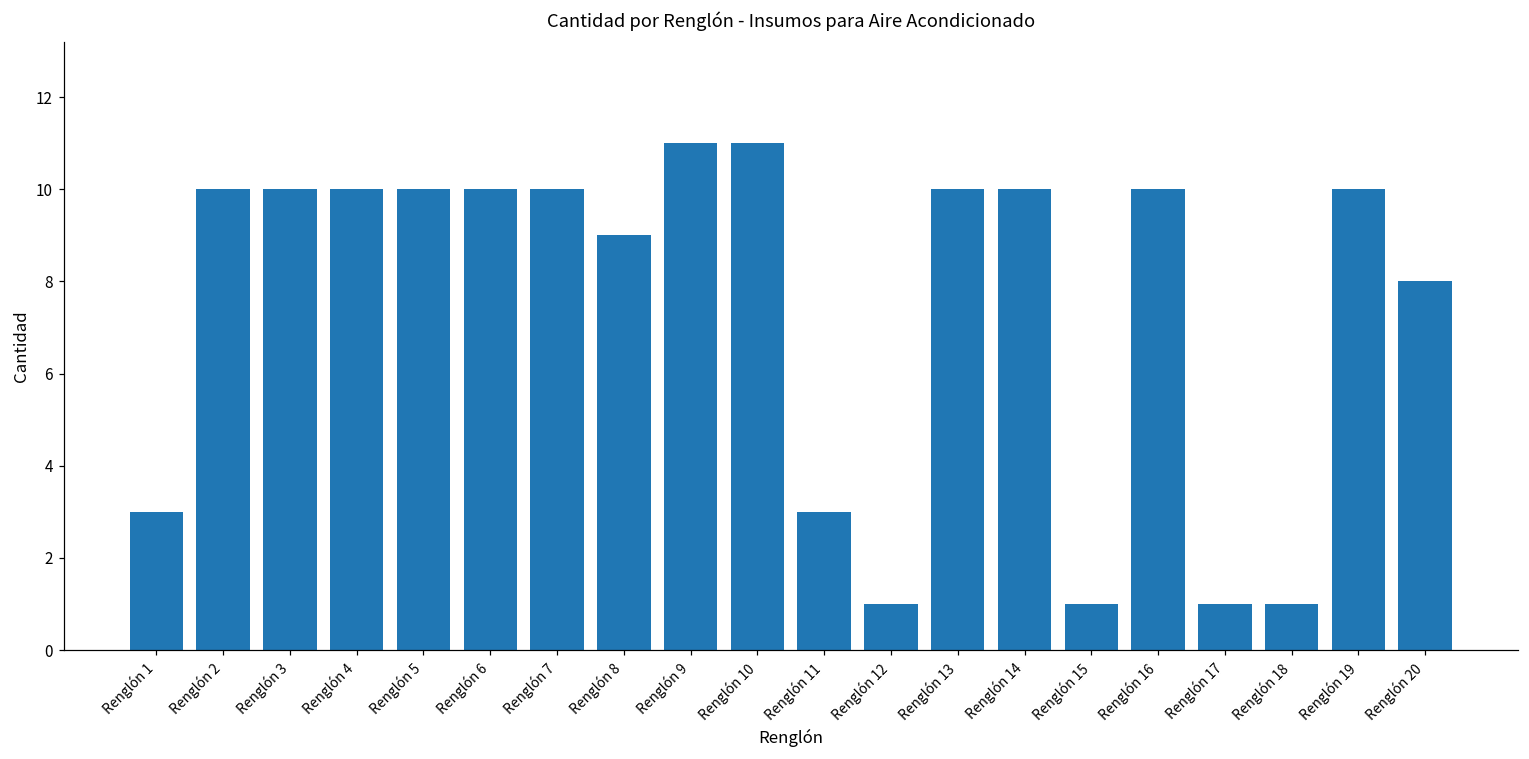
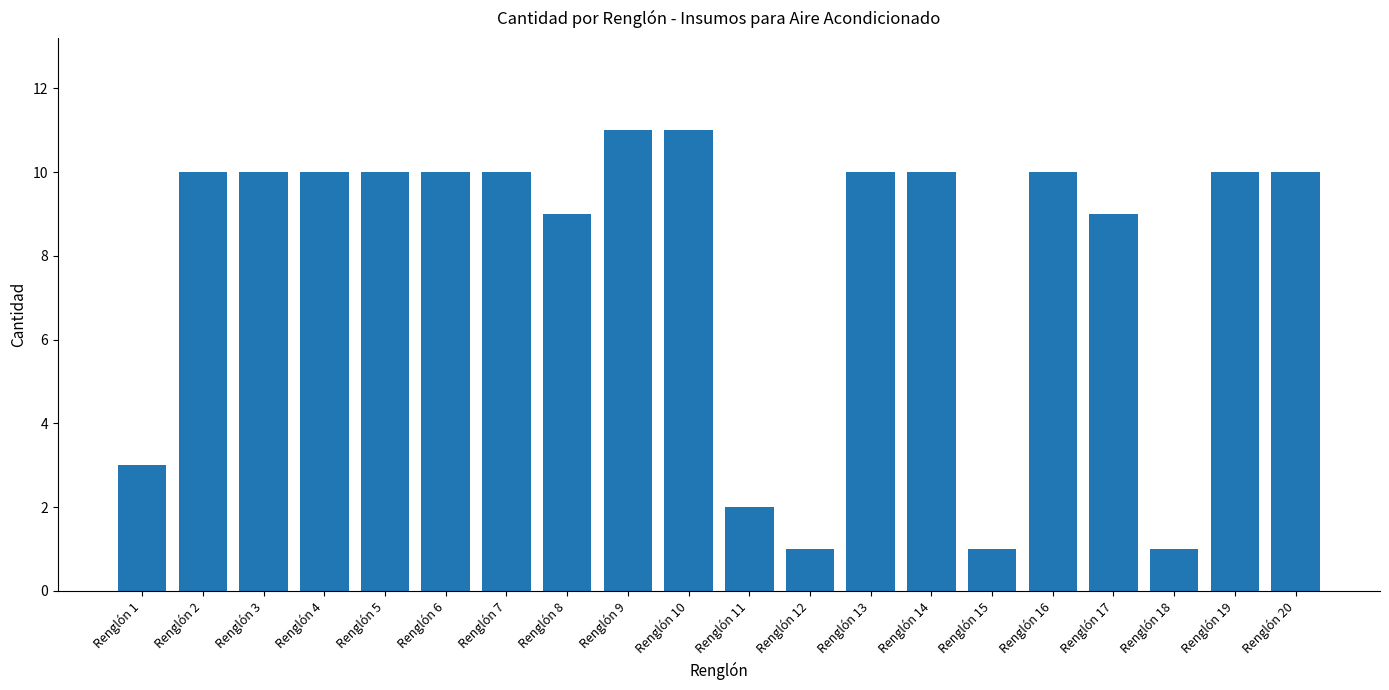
Renglón 11: 3 -> 2
Renglón 17: 1 -> 9
Renglón 20: 8 -> 10
